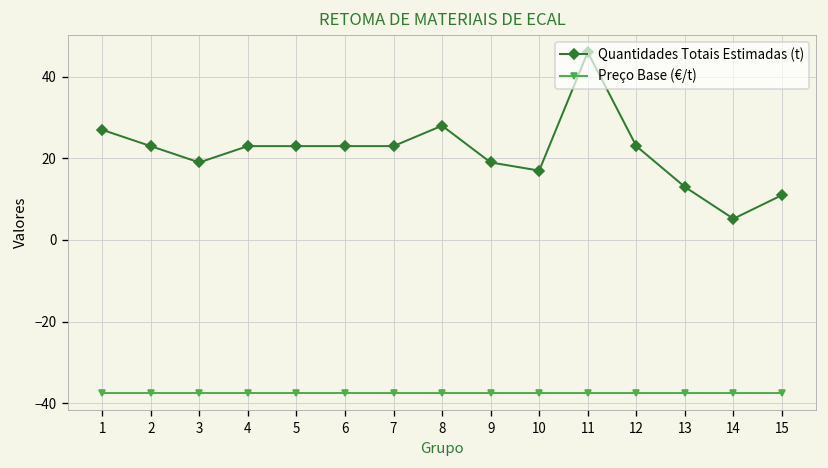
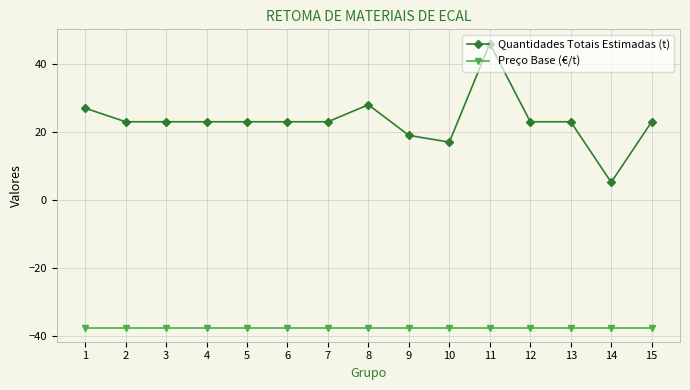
Quantidades Totais Estimadas (t), 3: 19 -> 23
Quantidades Totais Estimadas (t), 13: 13 -> 23
Quantidades Totais Estimadas (t), 15: 11 -> 23
